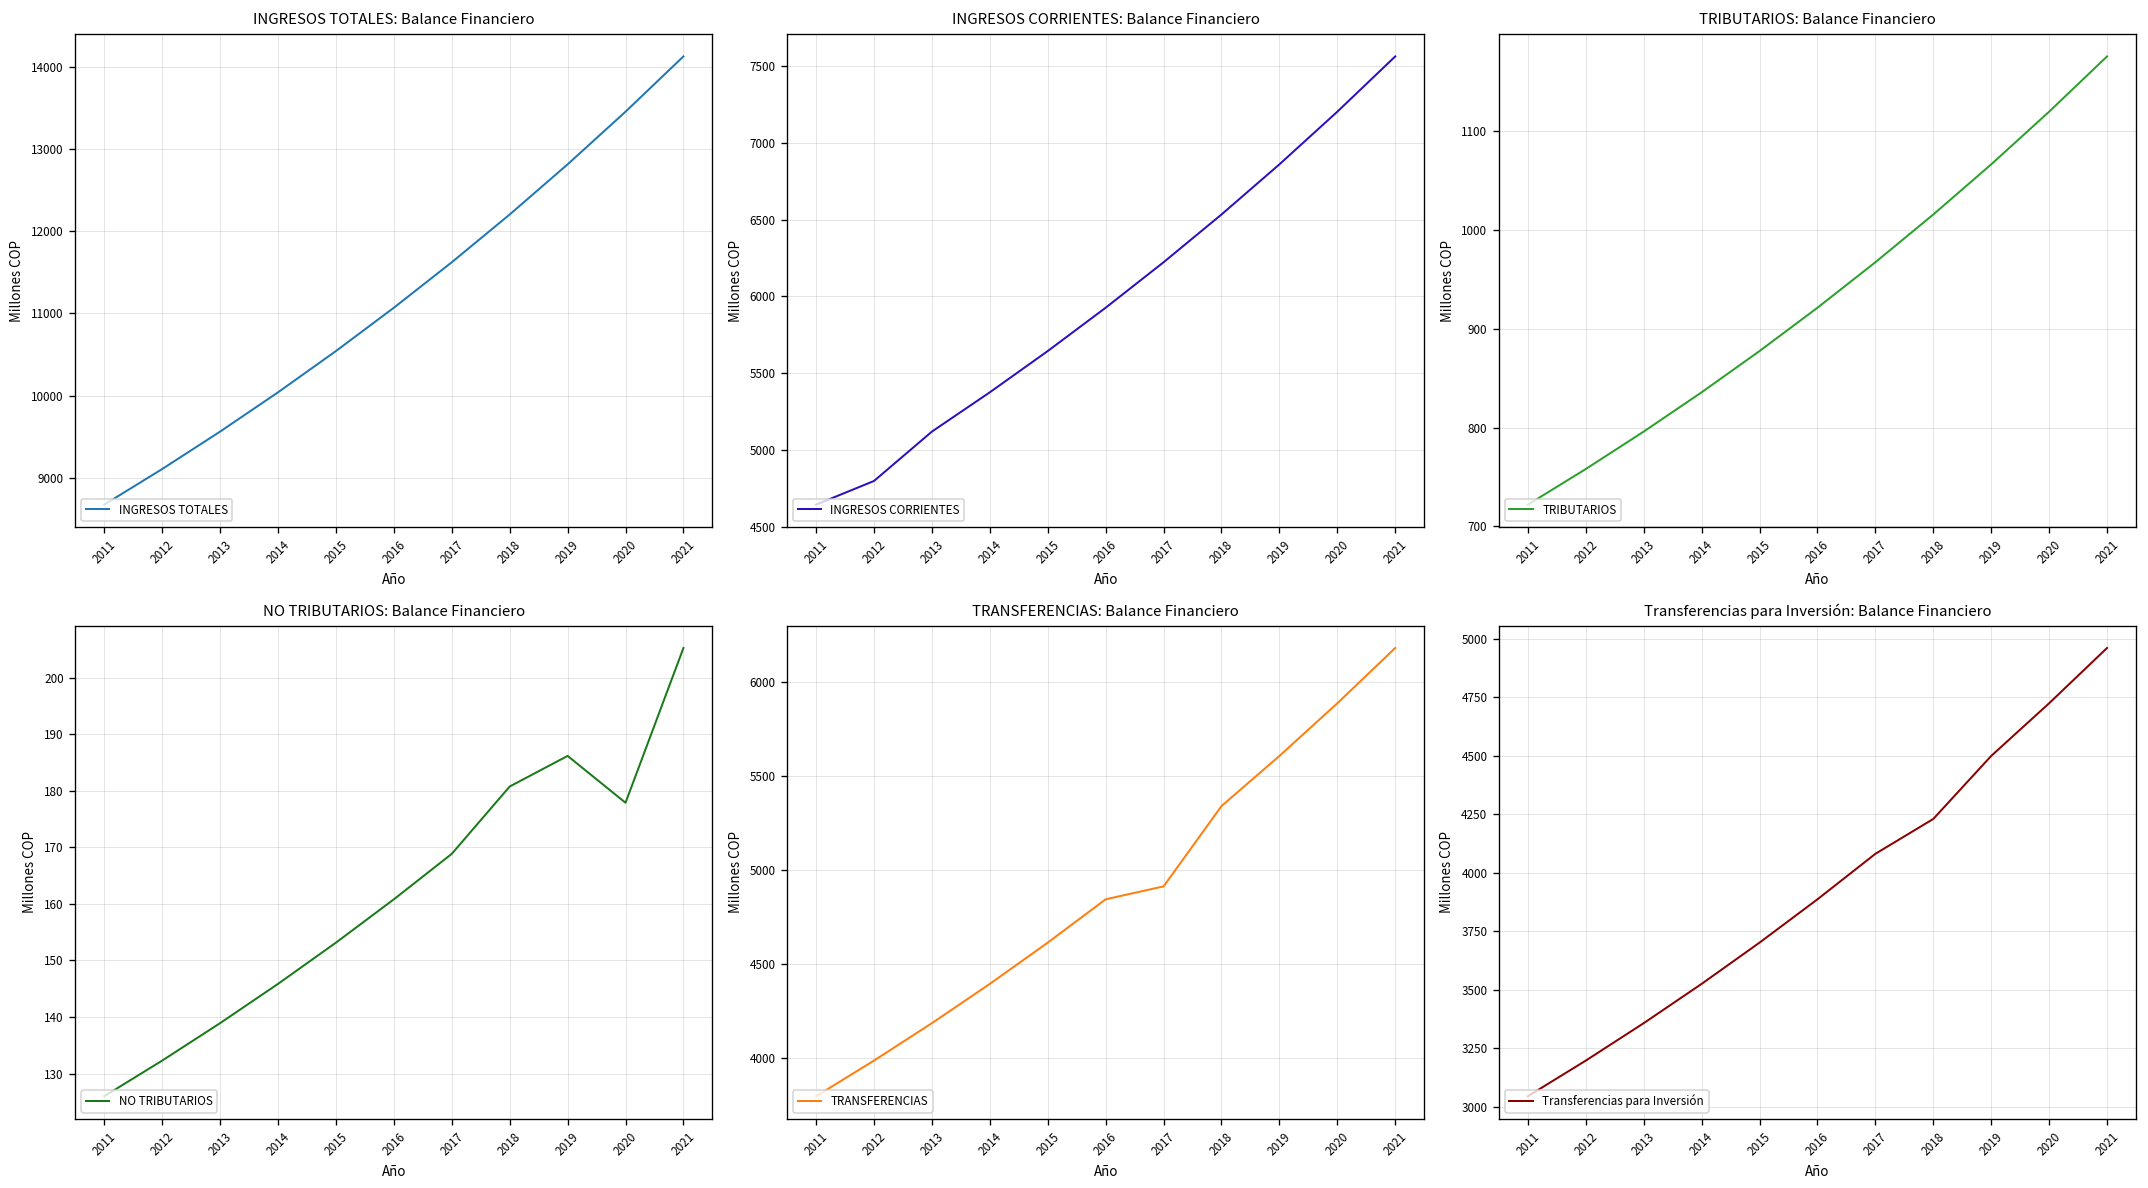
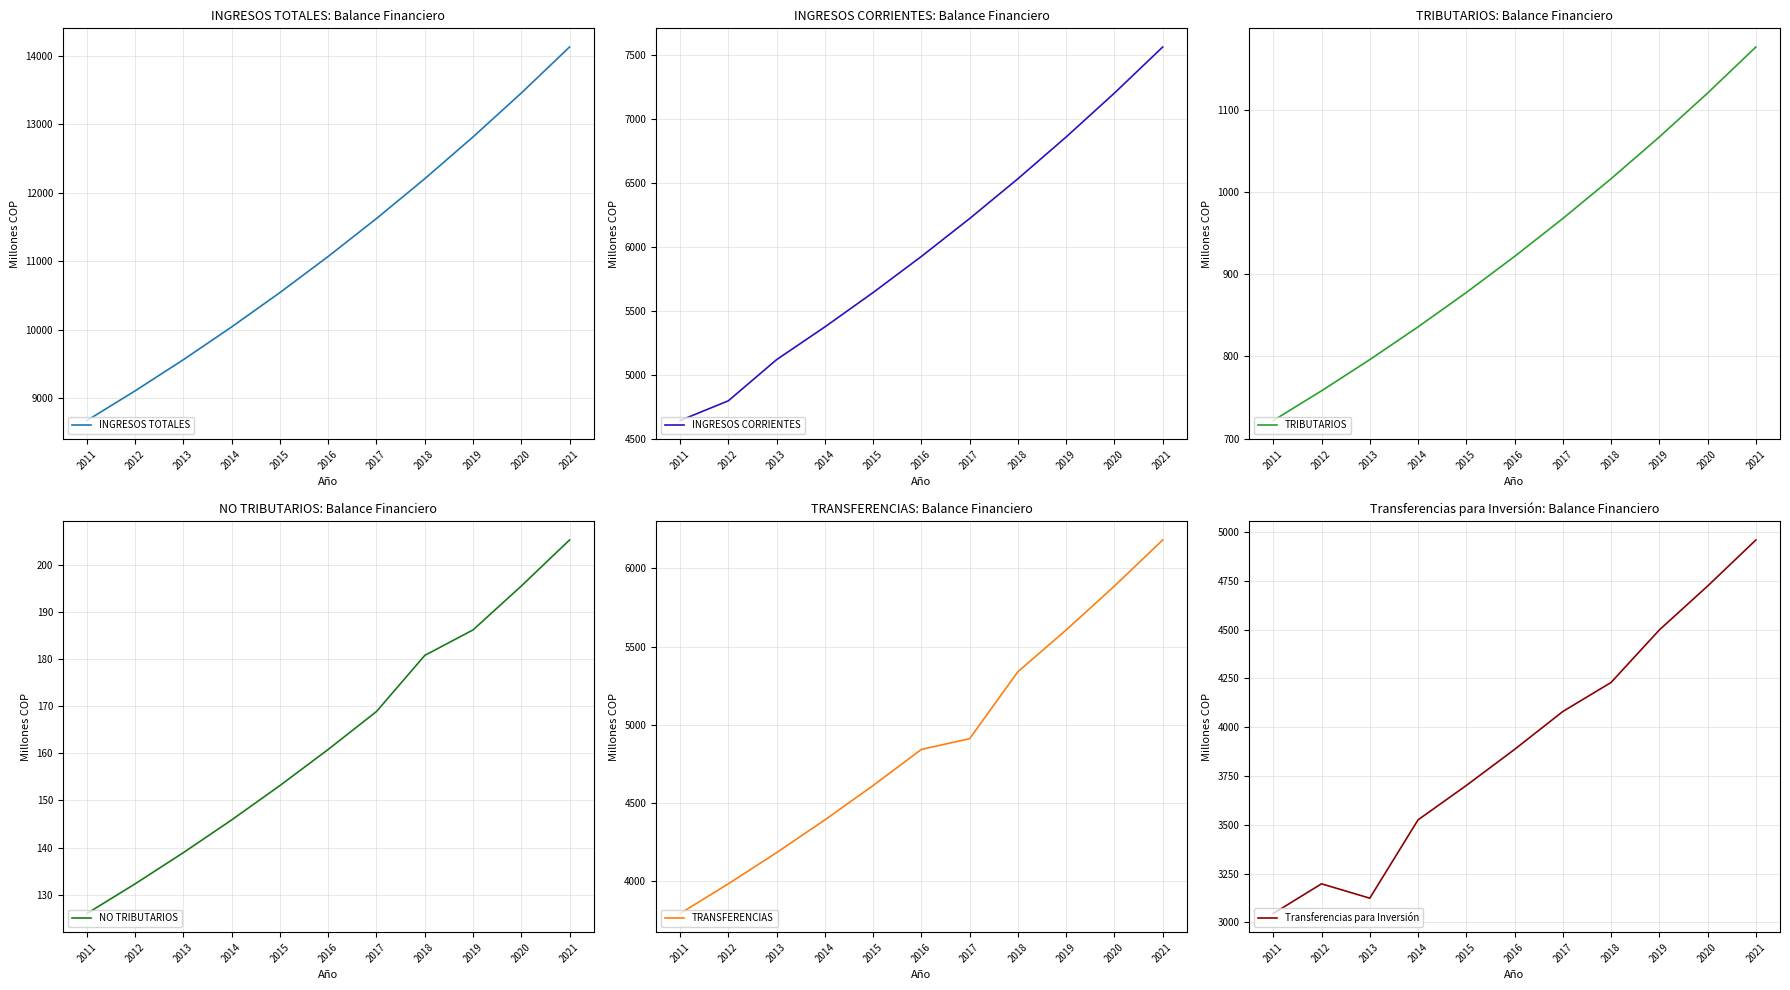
NO TRIBUTARIOS: Balance Financiero, 2020: 178 -> 195
Transferencias para Inversión: Balance Financiero, 2013: 3360 -> 3120
